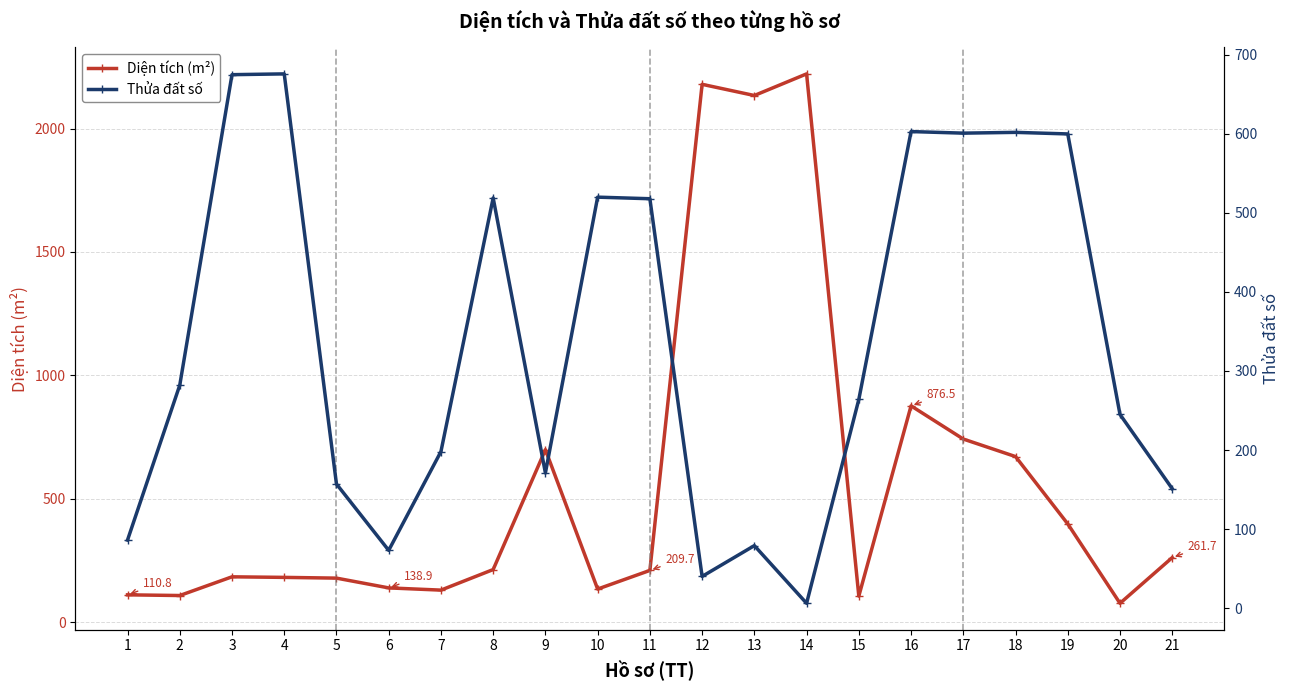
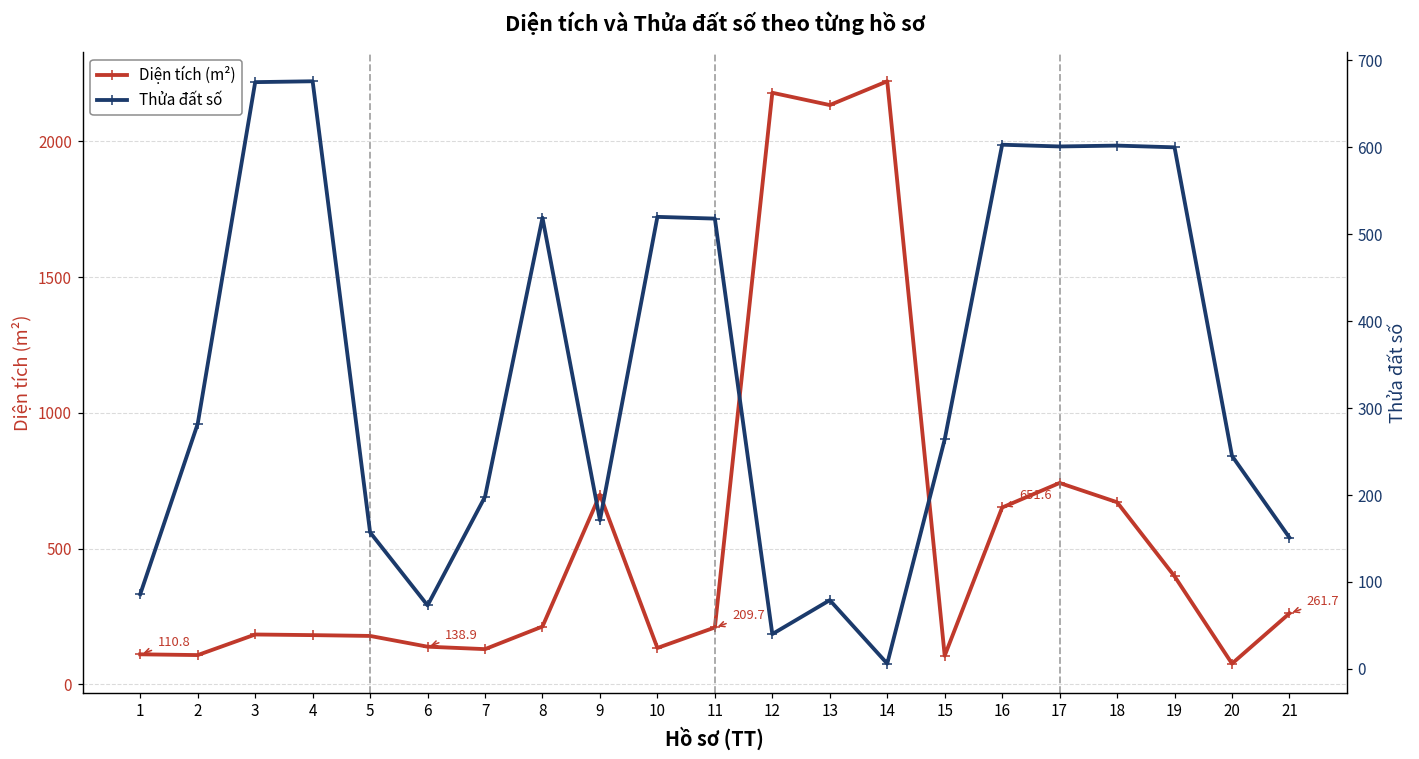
Diện tích (m²), 16: 876.5 -> 651.6
